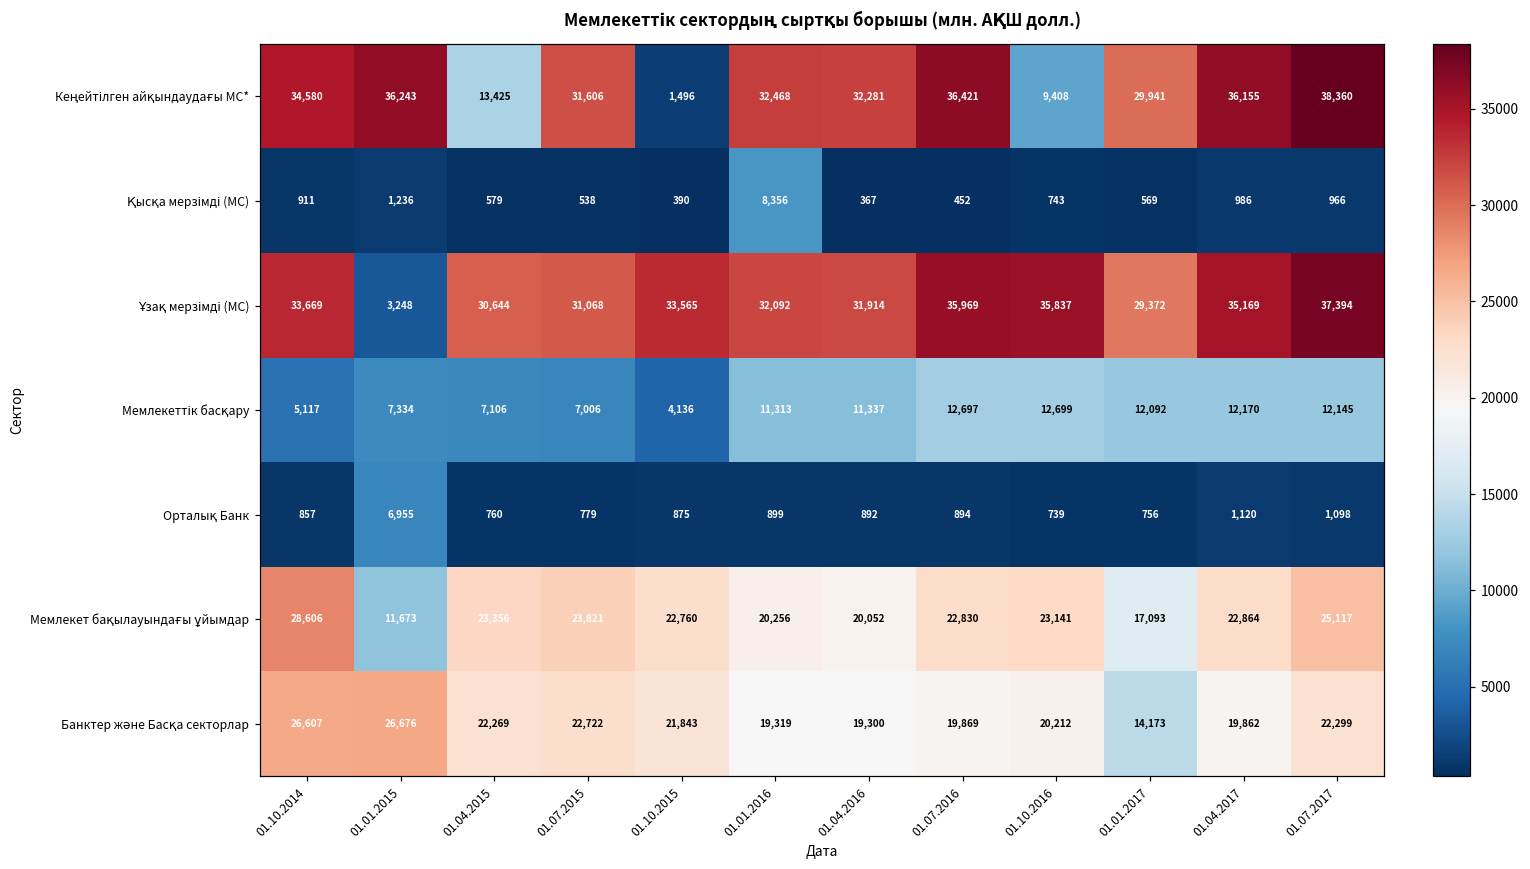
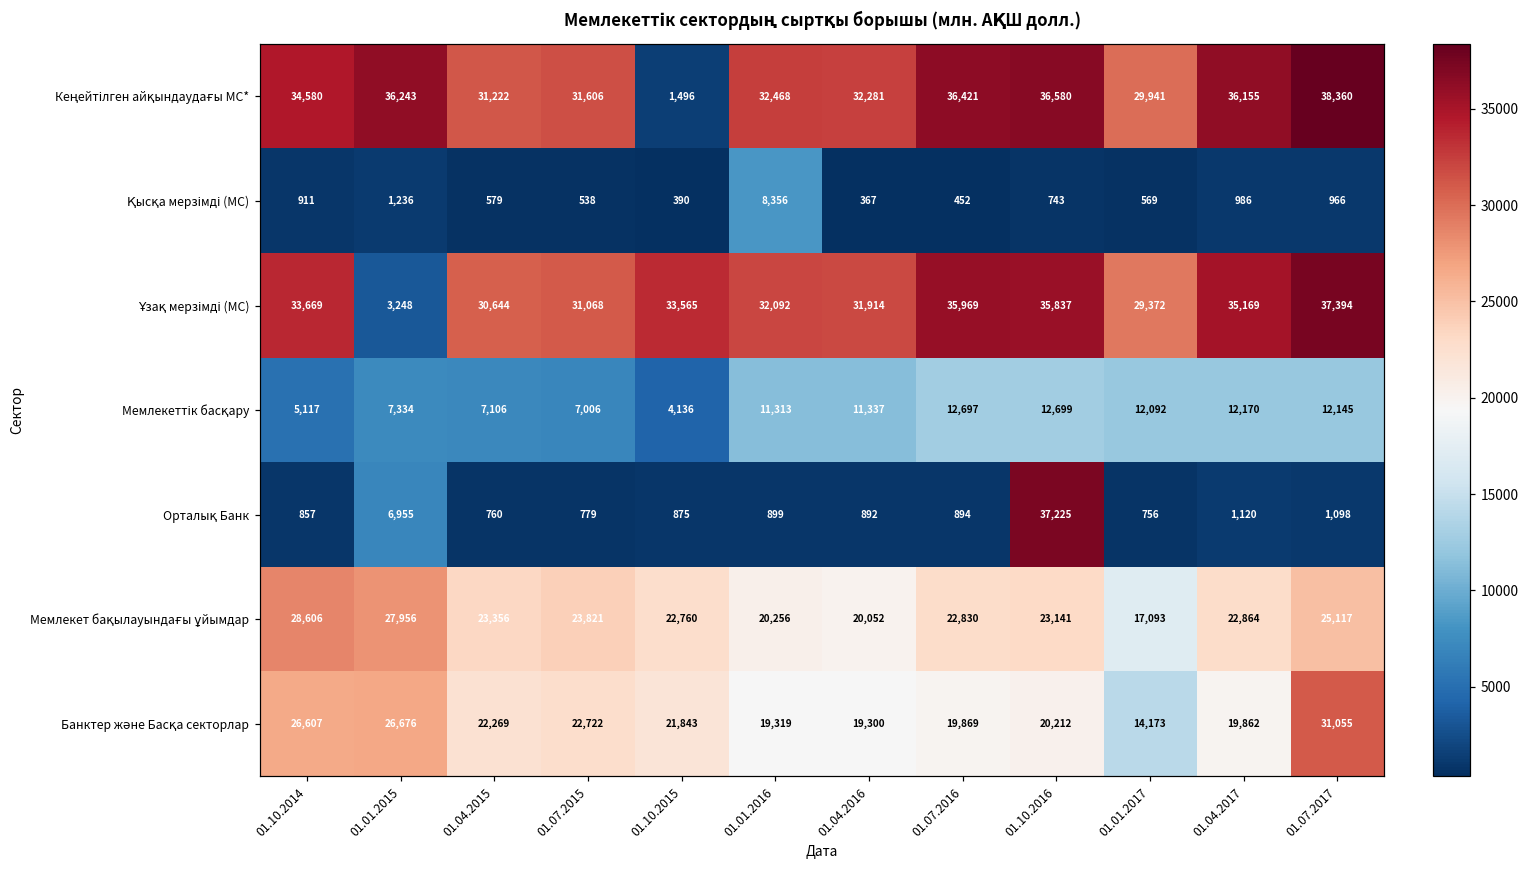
Кеңейтілген айқындаудағы МС*, 01.04.2015: 13,425 -> 31,222
Кеңейтілген айқындаудағы МС*, 01.10.2016: 9,408 -> 36,580
Орталық Банк, 01.10.2016: 739 -> 37,225
Мемлекет бақылауындағы ұйымдар, 01.01.2015: 11,673 -> 27,956
Банктер және Басқа секторлар, 01.07.2017: 22,299 -> 31,055
